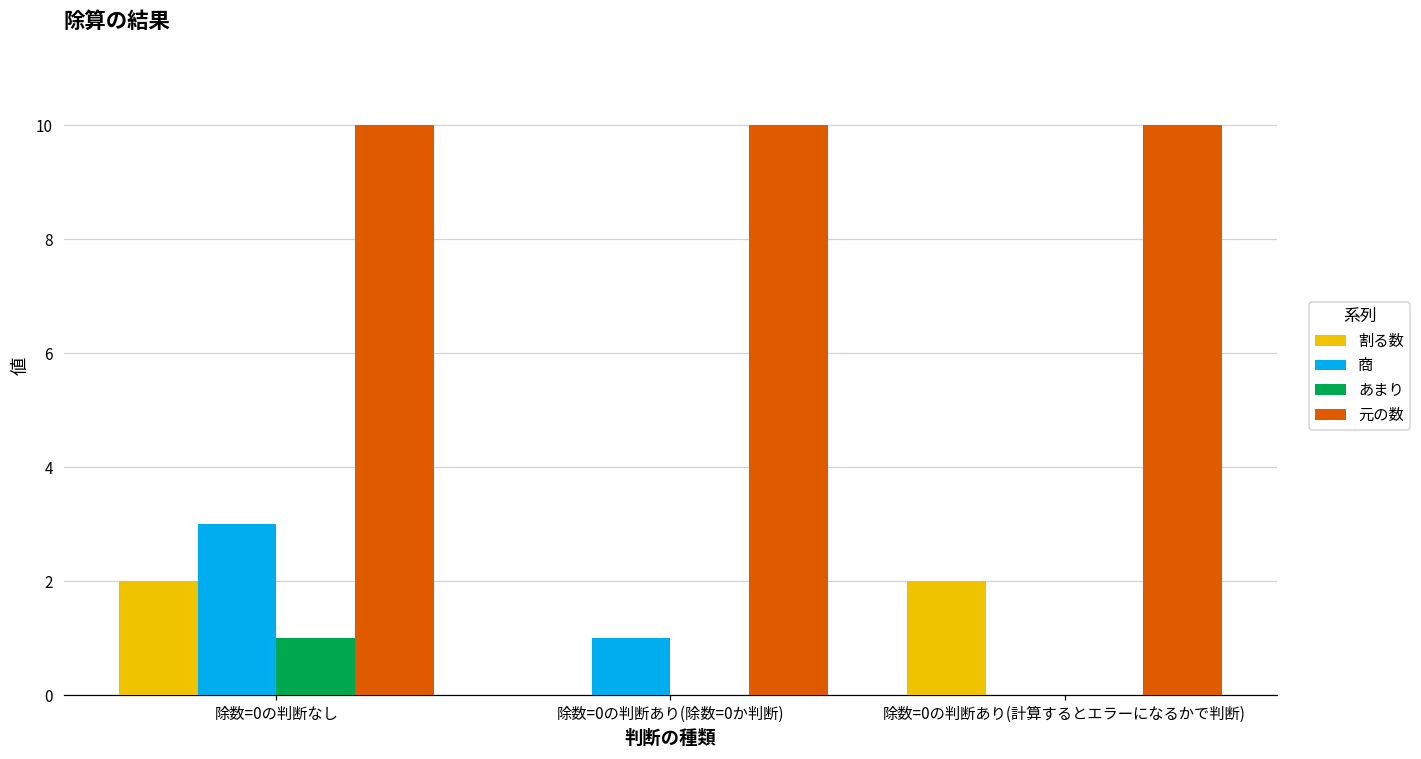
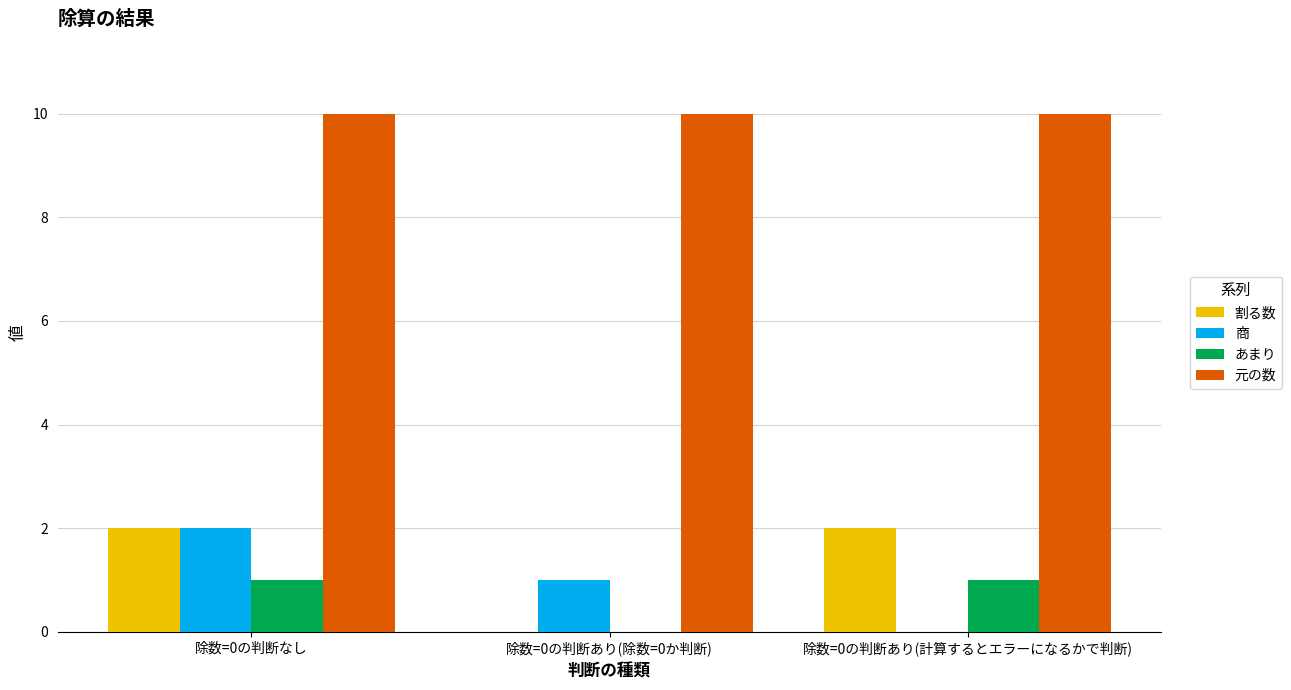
商, 除数=0の判断なし: 3 -> 2
あまり, 除数=0の判断あり(計算するとエラーになるかで判断): 0 -> 1
